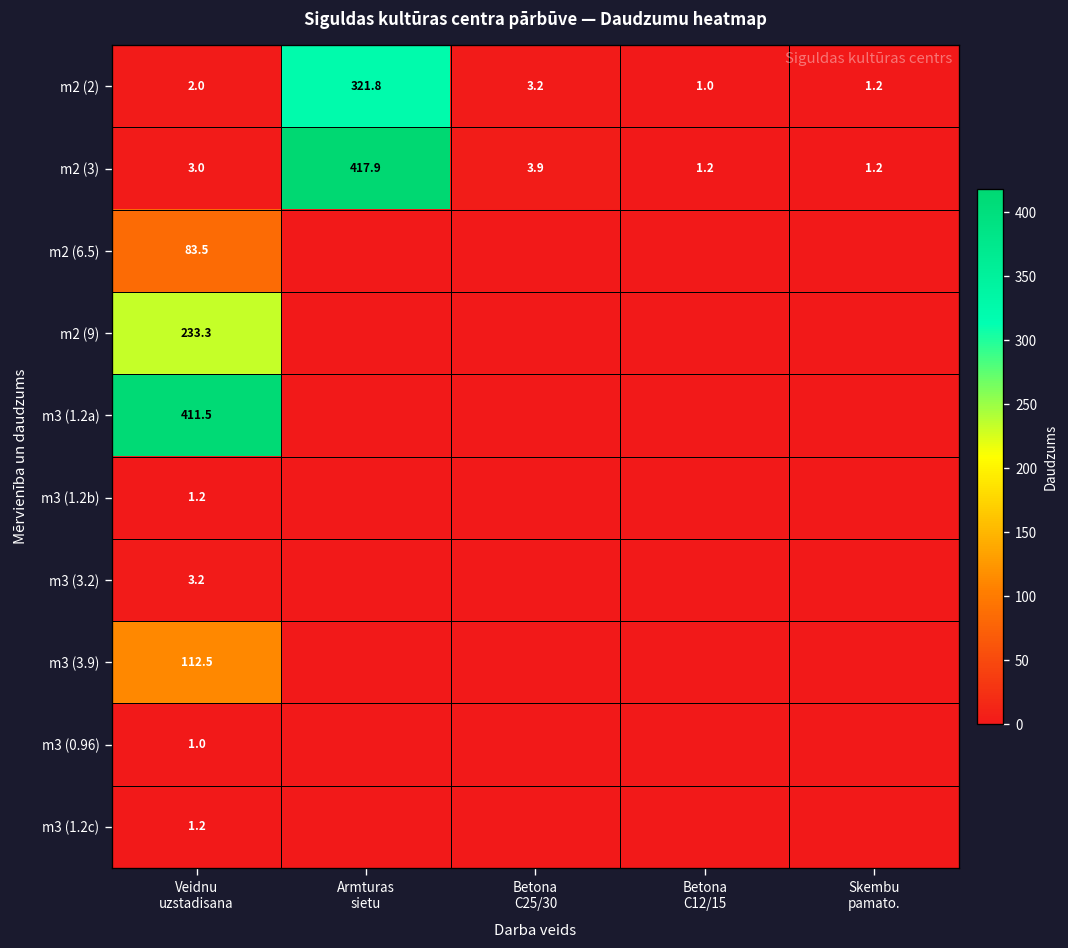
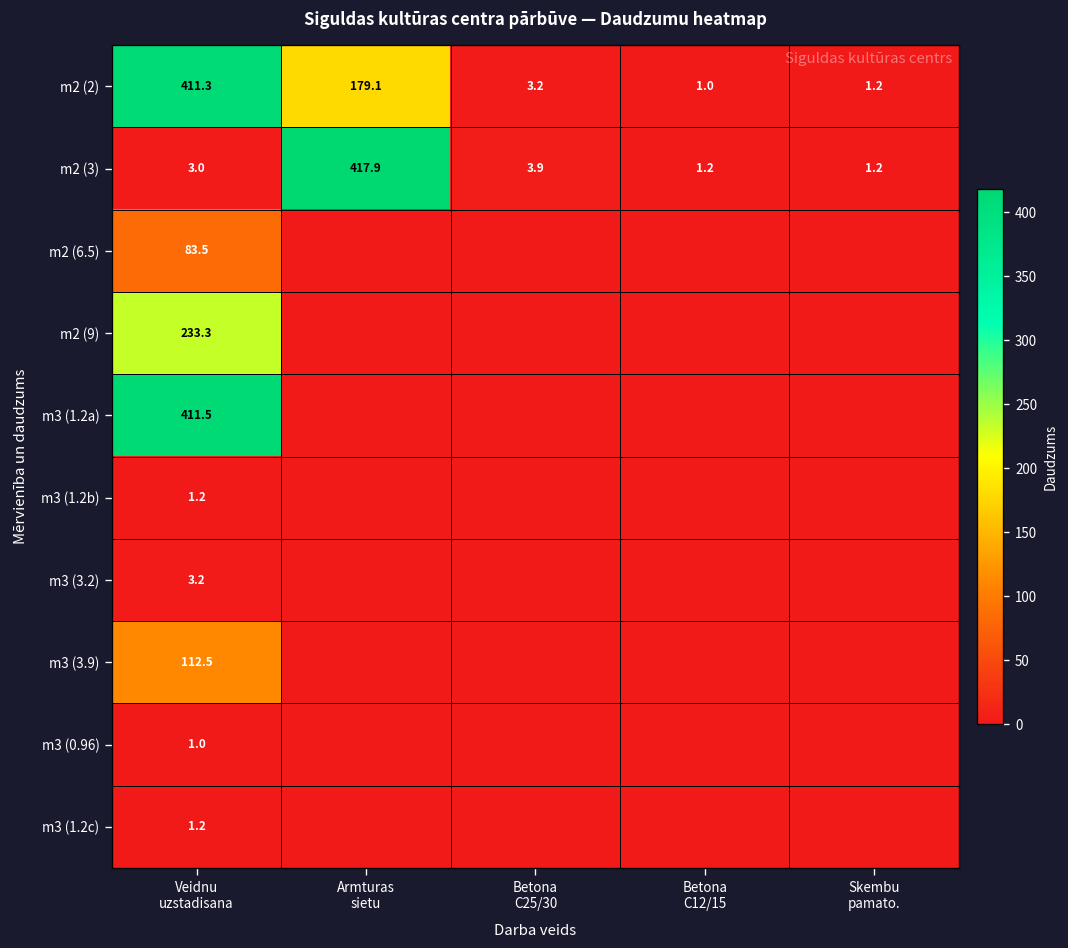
m2 (2), Veidnu uzstadisana: 2.0 -> 411.3
m2 (2), Armturas sietu: 321.8 -> 179.1
